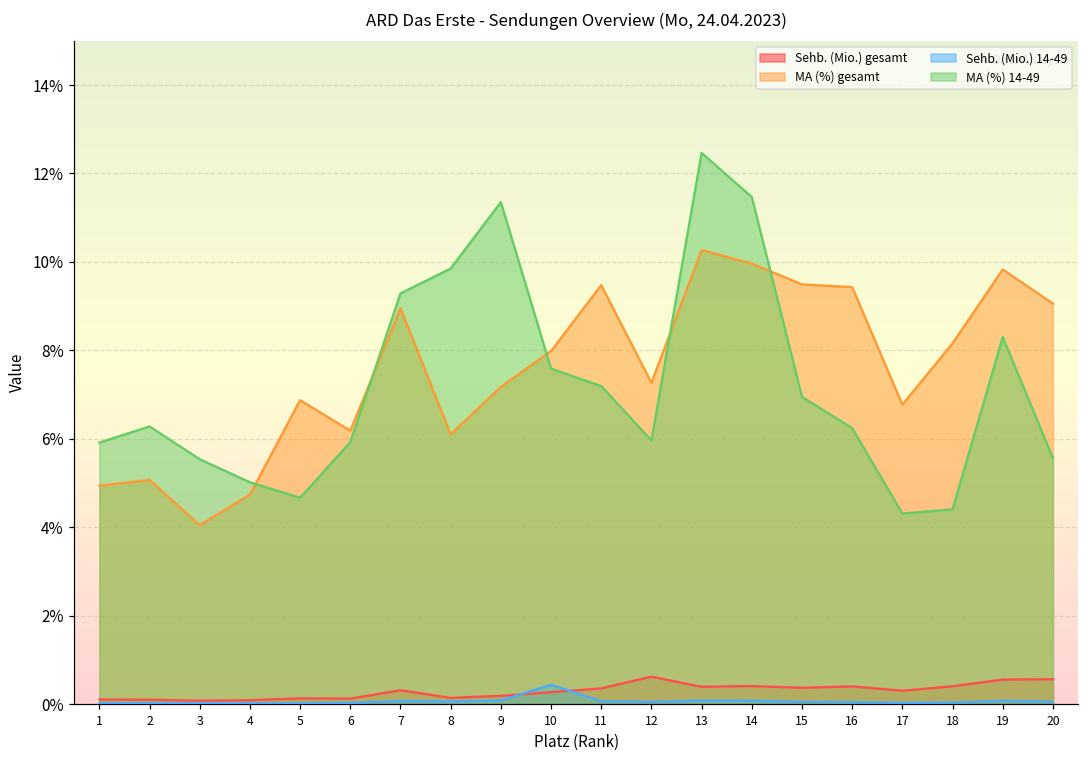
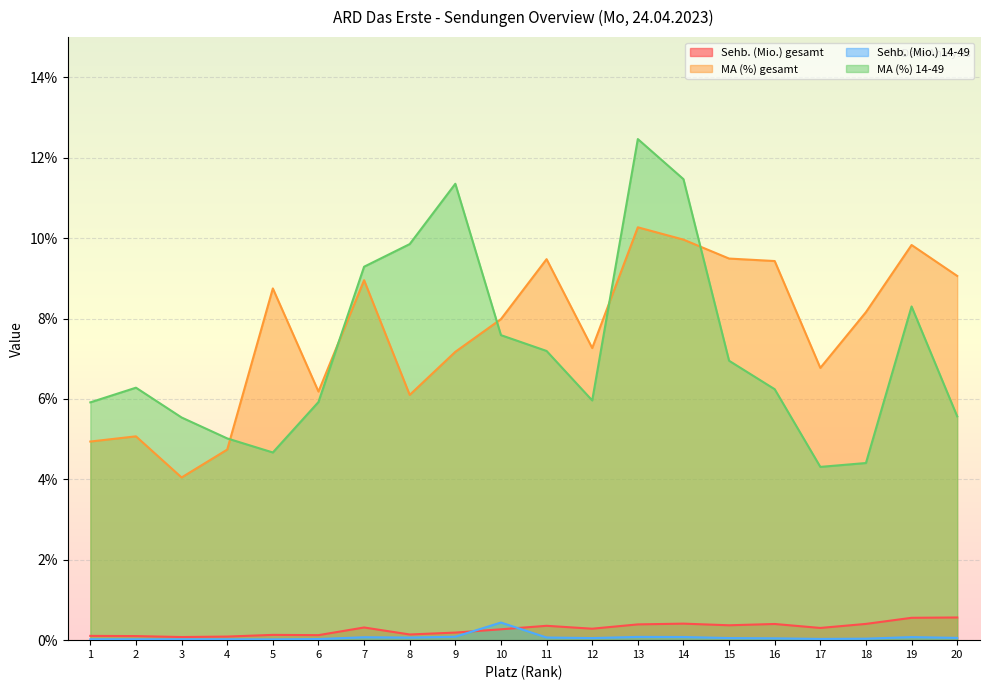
MA (%) gesamt, 5: 6.9% -> 8.7%
Sehb. (Mio.) gesamt, 12: 0.6% -> 0.3%
